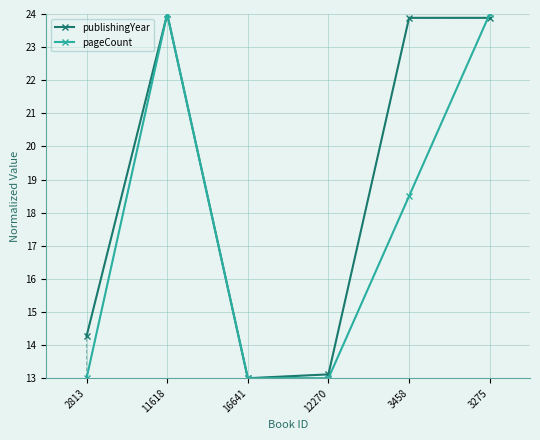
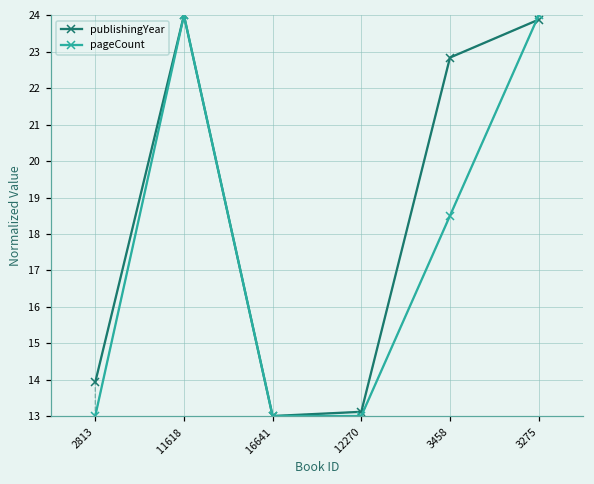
publishingYear, 2813: 14.3 -> 13.9
publishingYear, 3458: 23.9 -> 22.8
